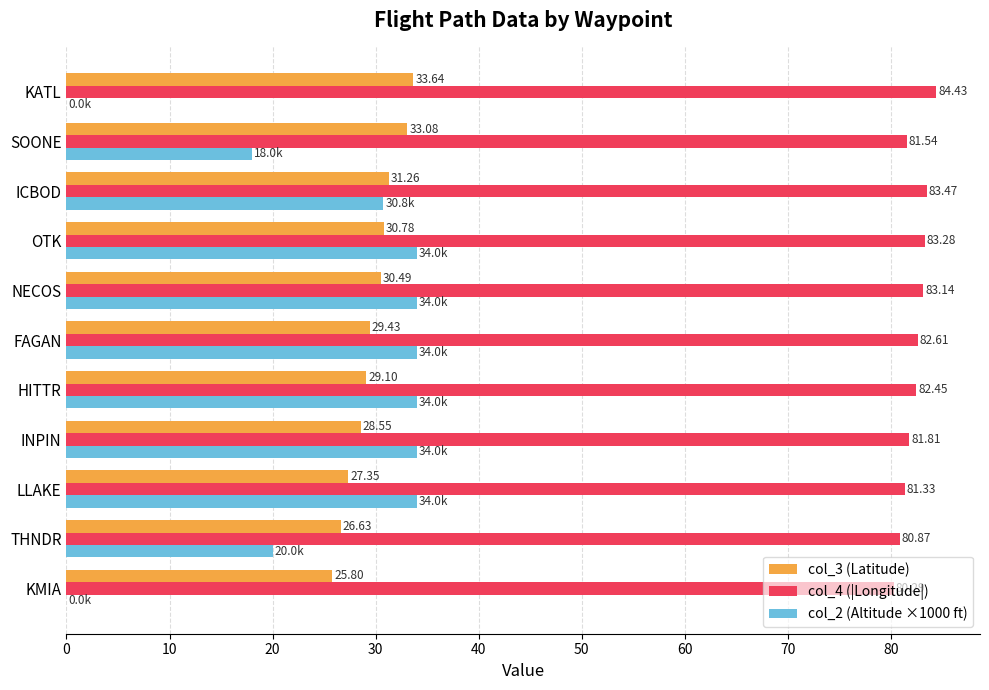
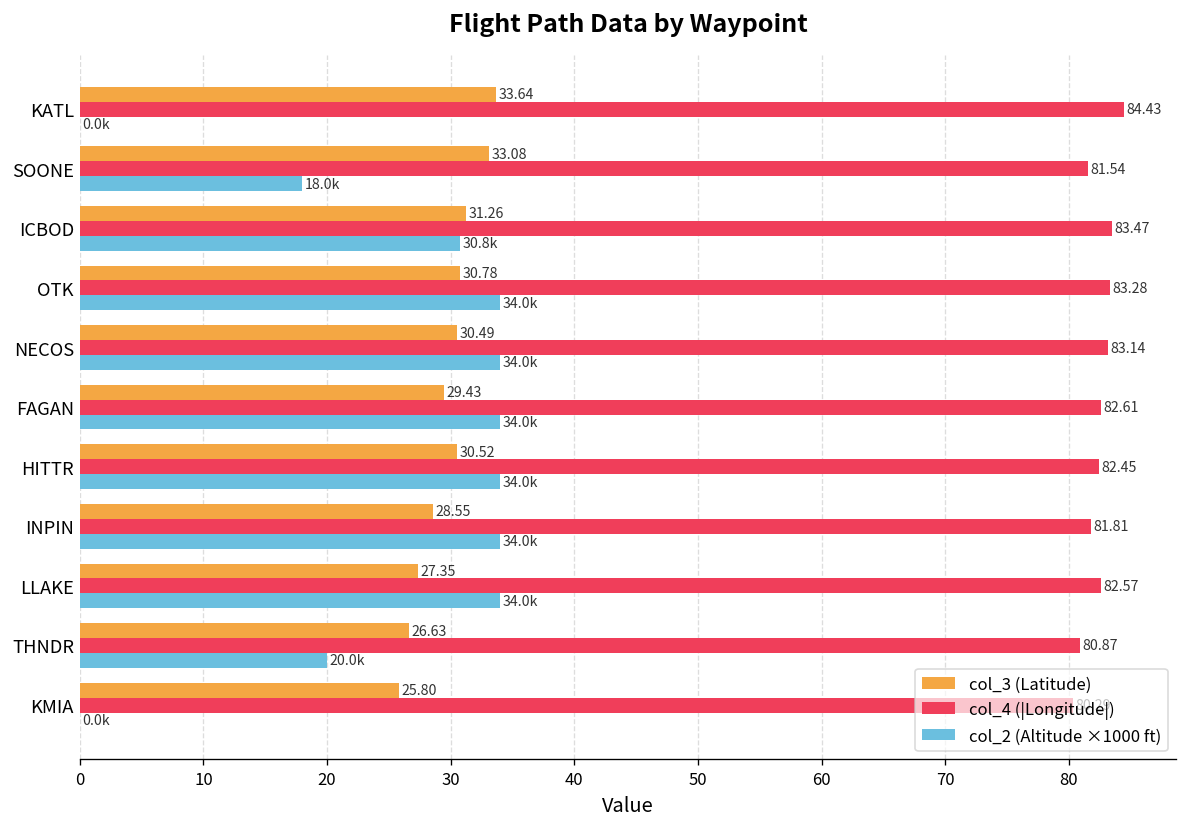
col_3 (Latitude), HITTR: 29.10 -> 30.52
col_4 (|Longitude|), LLAKE: 81.33 -> 82.57
